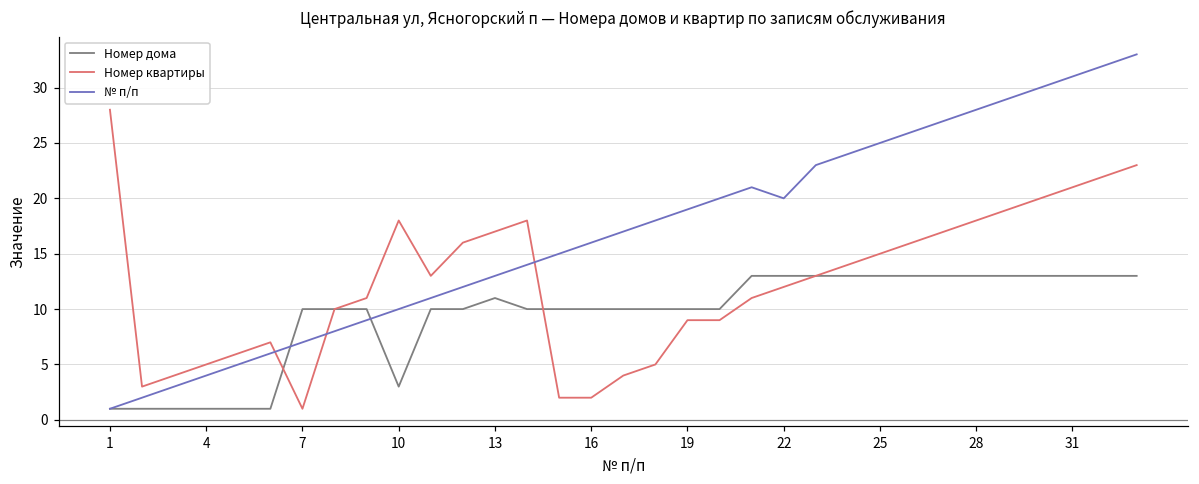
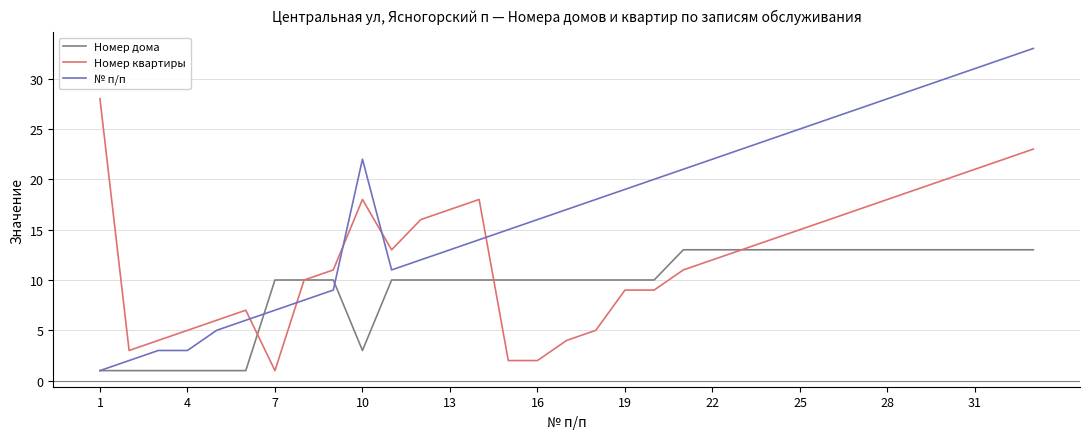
№ п/п, 4: 4 -> 3
№ п/п, 10: 10 -> 22
Номер дома, 13: 11 -> 10
№ п/п, 22: 20 -> 22
